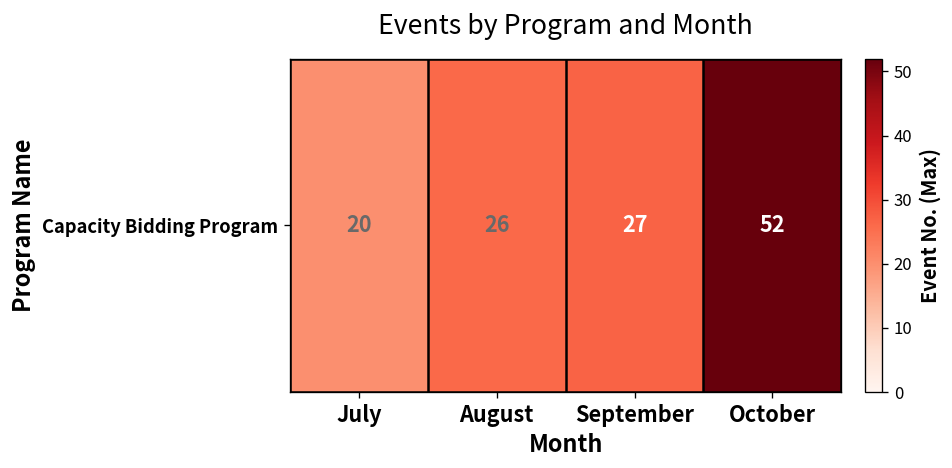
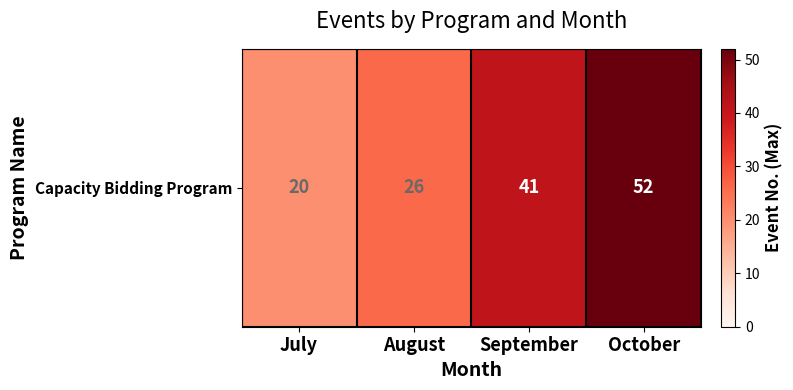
Capacity Bidding Program, September: 27 -> 41
